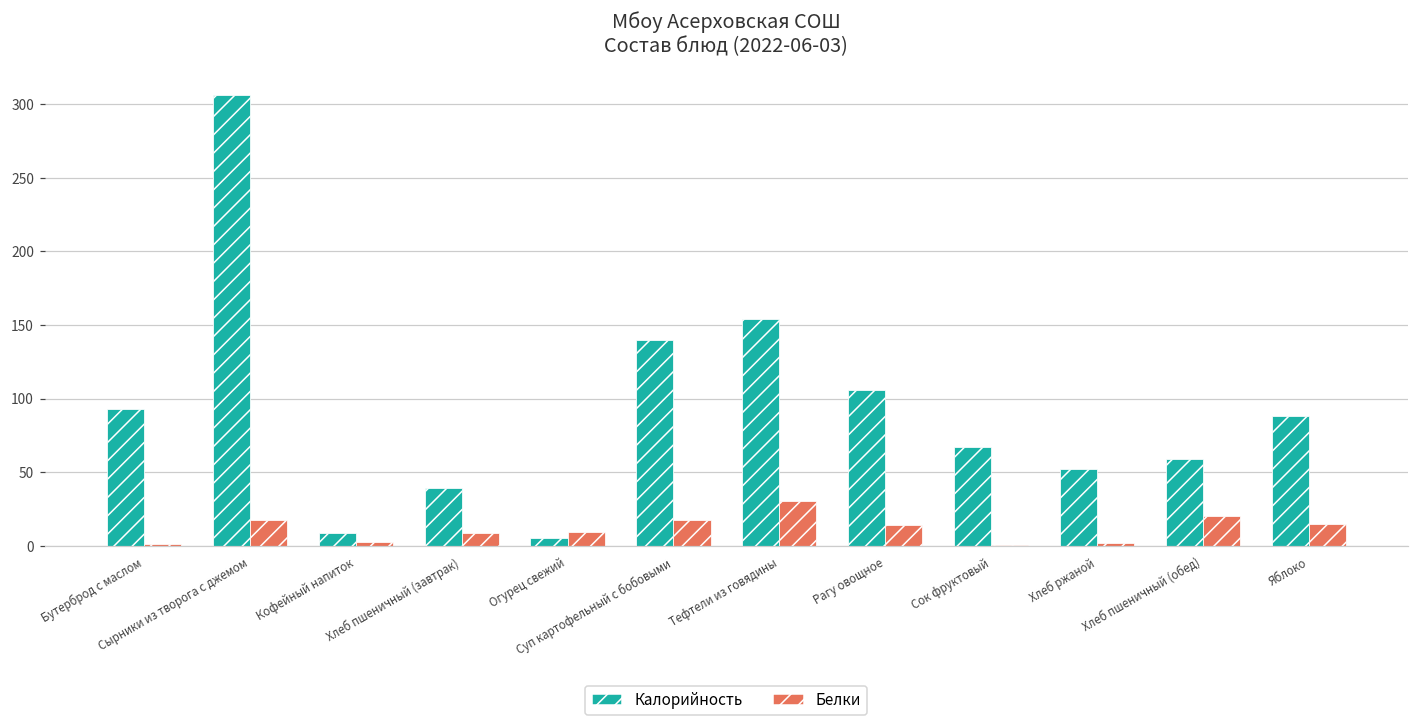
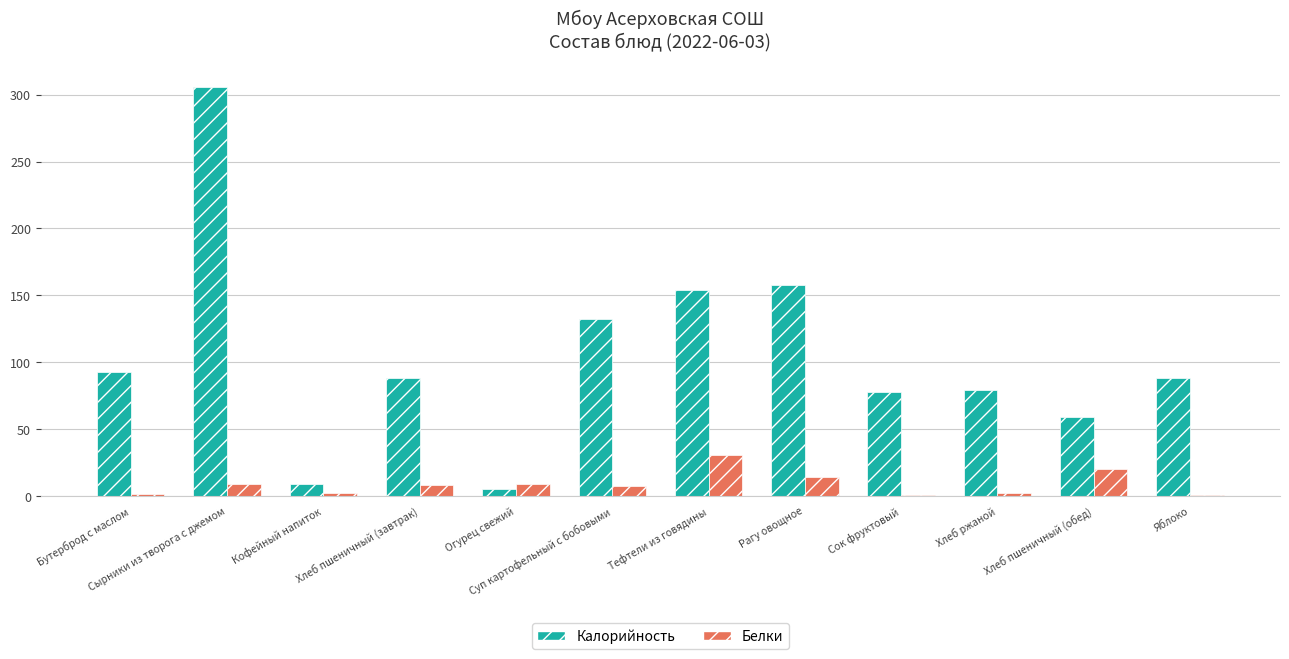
Белки, Сырники из творога с джемом: 18 -> 9
Калорийность, Хлеб пшеничный (завтрак): 39 -> 88
Калорийность, Суп картофельный с бобовыми: 140 -> 132
Белки, Суп картофельный с бобовыми: 17 -> 8
Калорийность, Рагу овощное: 106 -> 158
Калорийность, Сок фруктовый: 67 -> 78
Калорийность, Хлеб ржаной: 52 -> 79
Белки, Яблоко: 15 -> 1
